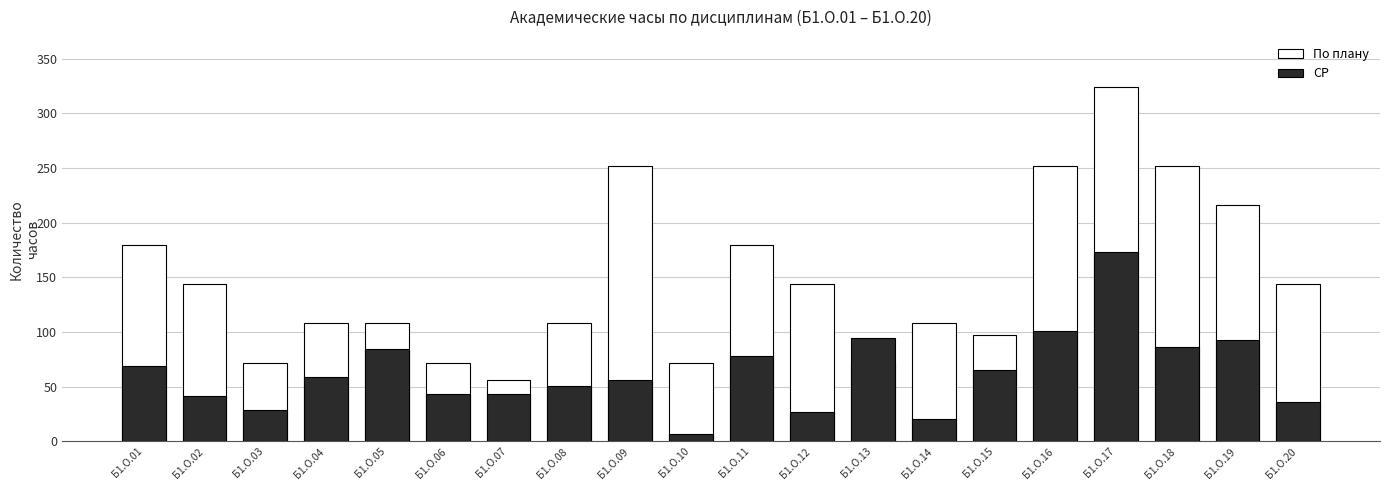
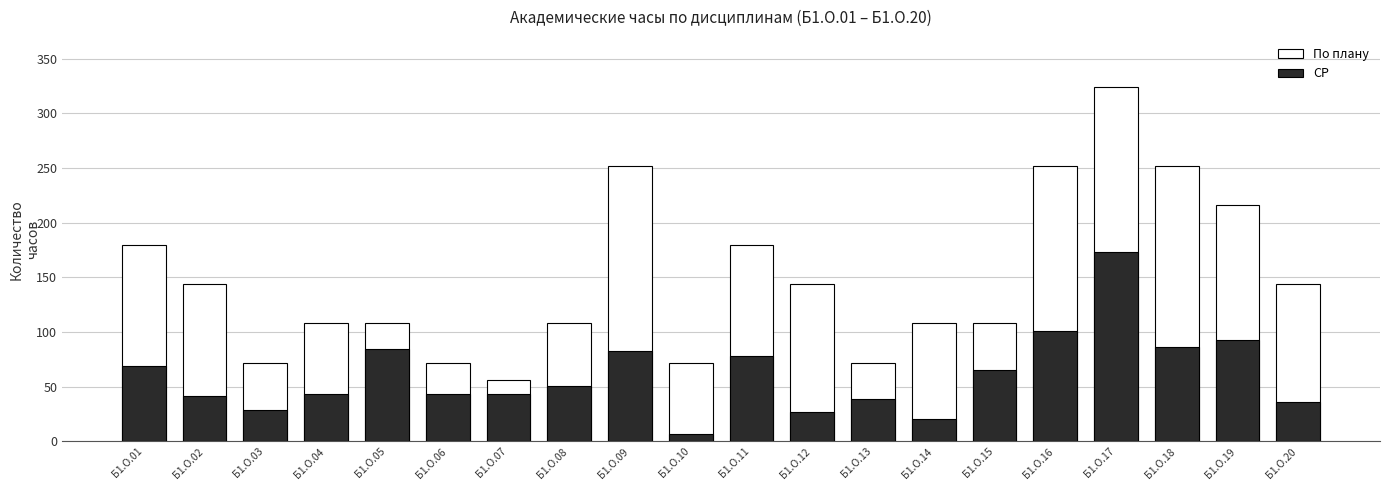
СР, Б1.О.04: 59 -> 43
СР, Б1.О.09: 56 -> 83
СР, Б1.О.13: 95 -> 39
По плану, Б1.О.15: 97 -> 108
